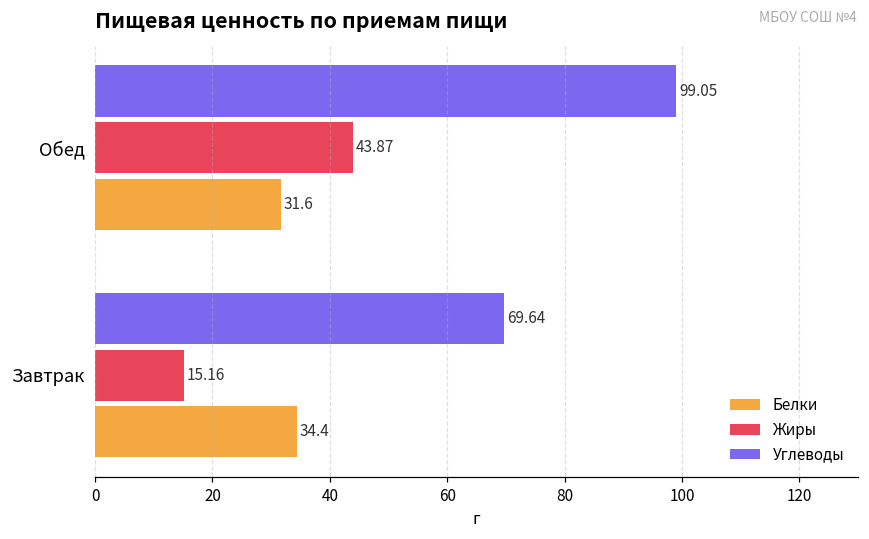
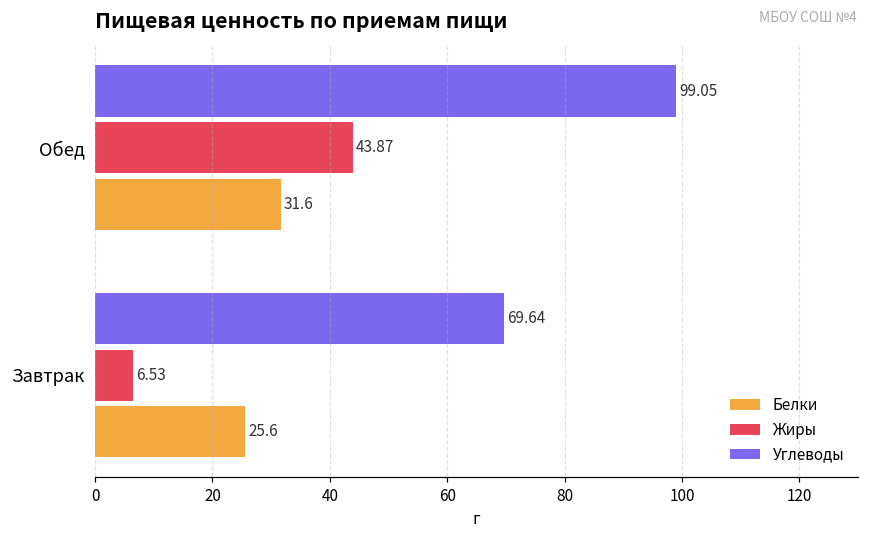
Жиры, Завтрак: 15.16 -> 6.53
Белки, Завтрак: 34.4 -> 25.6
